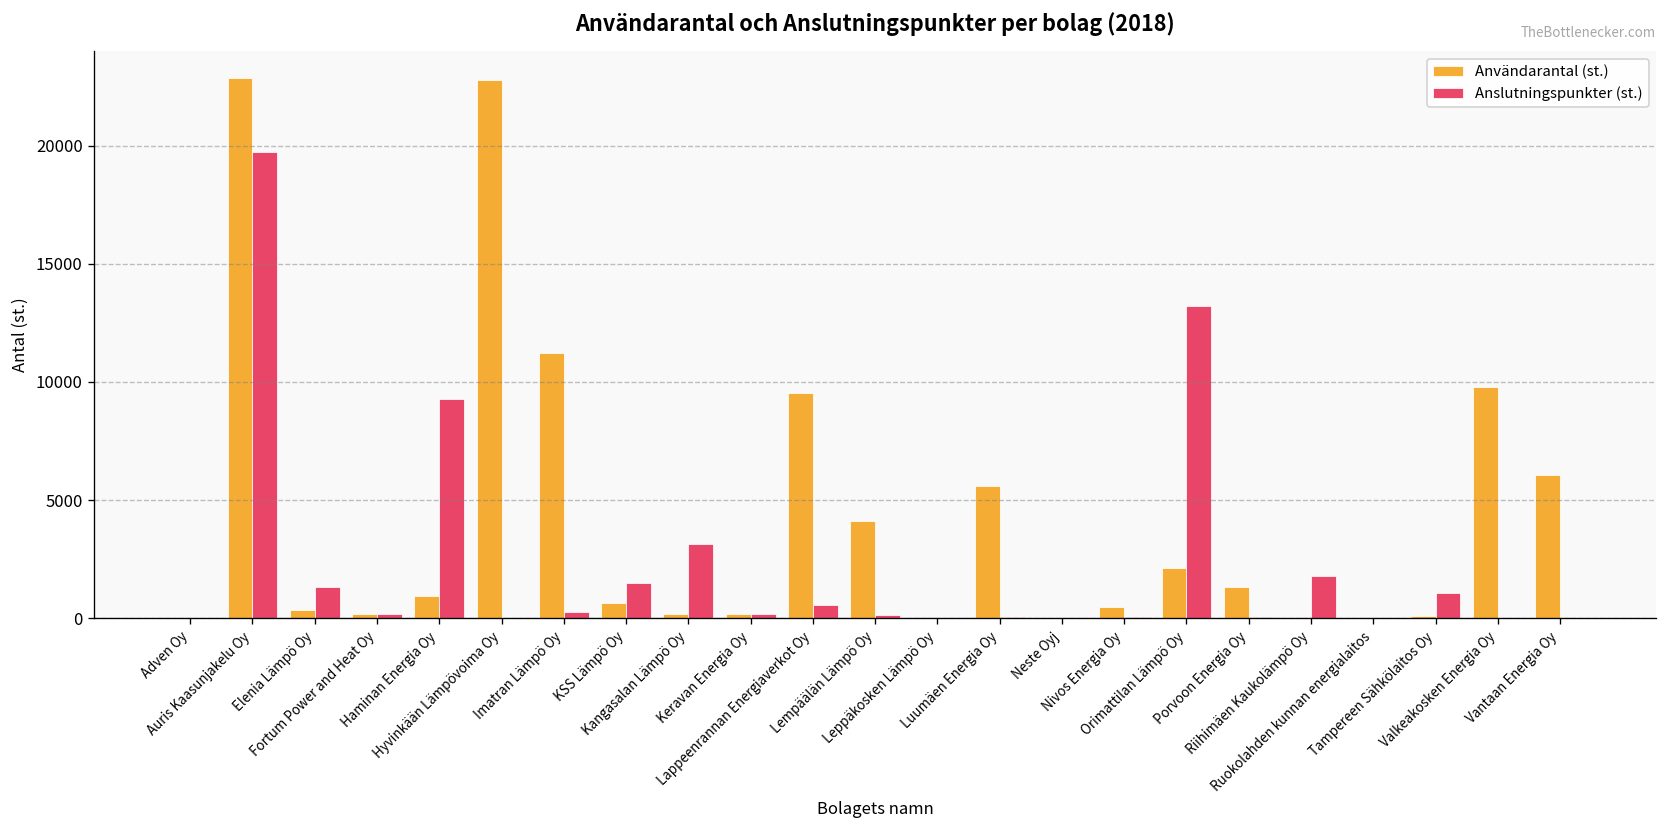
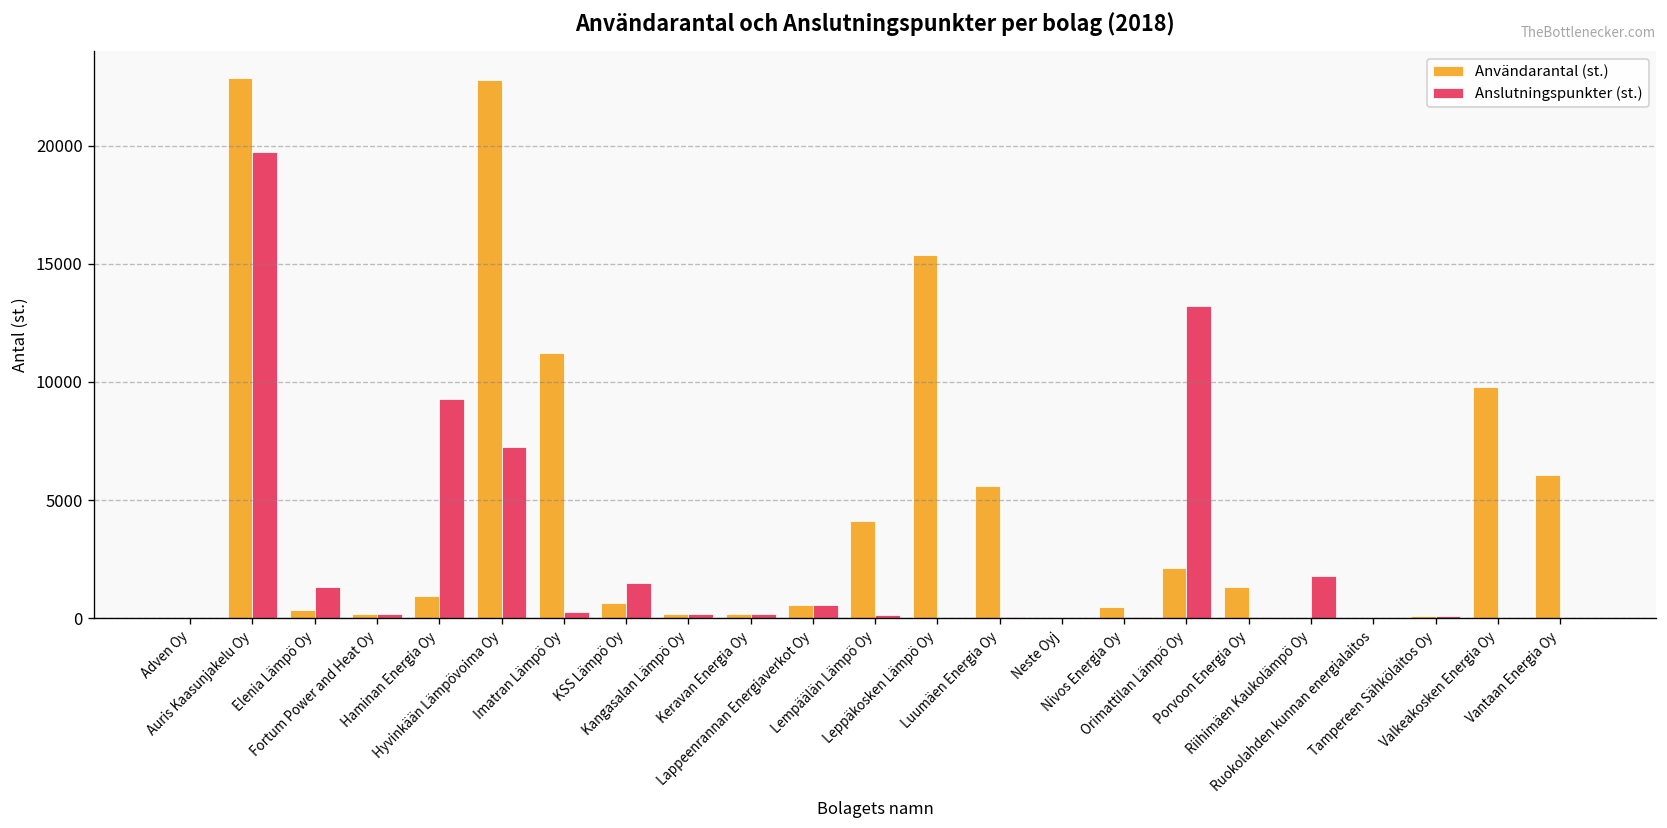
Anslutningspunkter (st.), Hyvinkään Lämpövoima Oy: 0 -> 7200
Anslutningspunkter (st.), Kangasalan Lämpö Oy: 3200 -> 200
Användarantal (st.), Lappeenrannan Energiaverkot Oy: 9500 -> 600
Användarantal (st.), Leppäkosken Lämpö Oy: 0 -> 15400
Anslutningspunkter (st.), Tampereen Sähkölaitos Oy: 1100 -> 100
